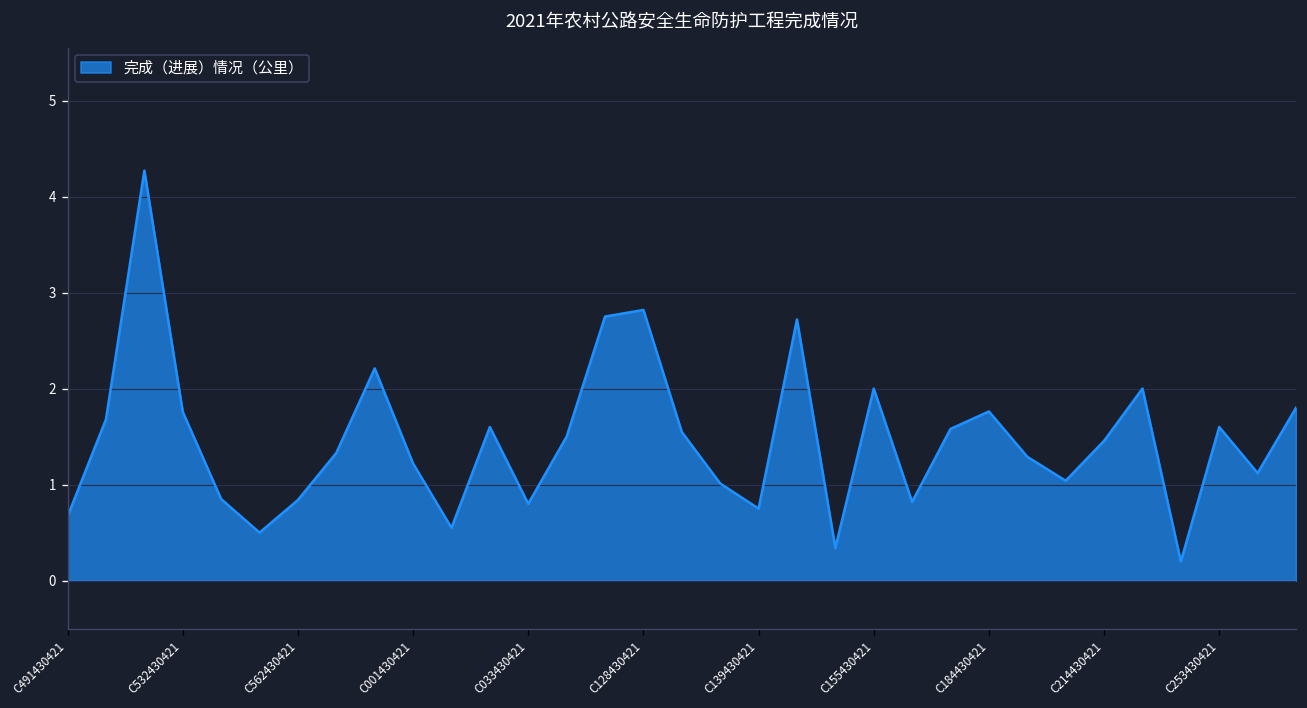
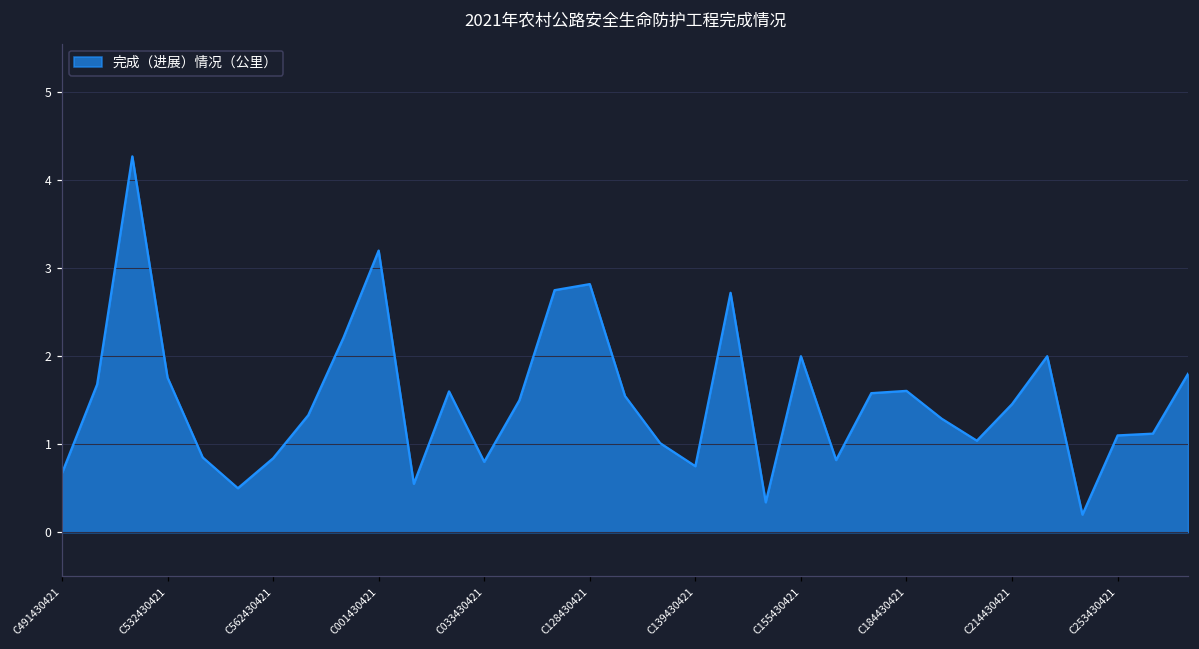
C001430421: 1.2 -> 3.2
C184430421: 1.8 -> 1.6
C253430421: 1.6 -> 1.1
